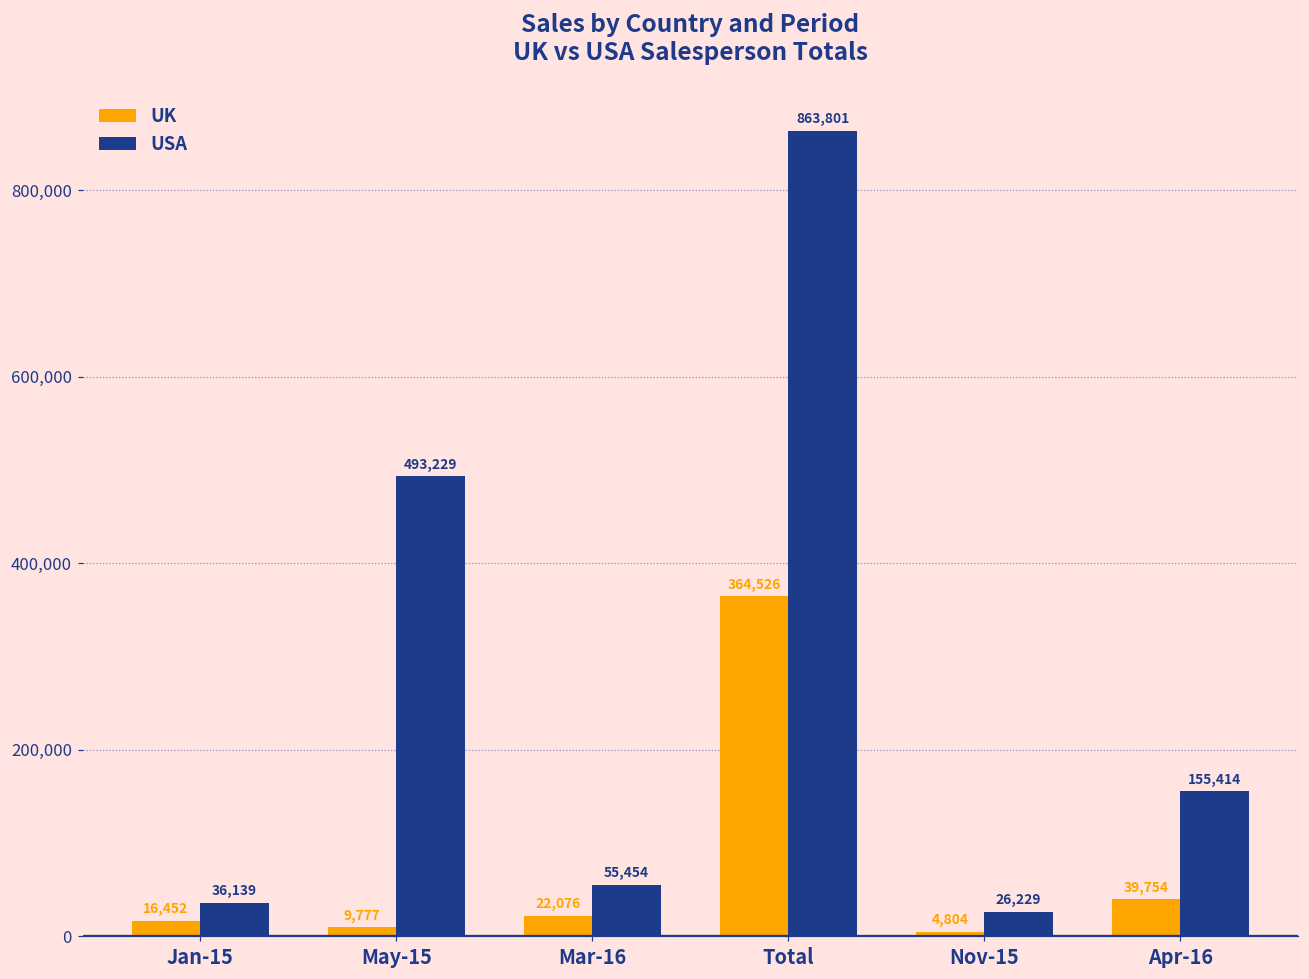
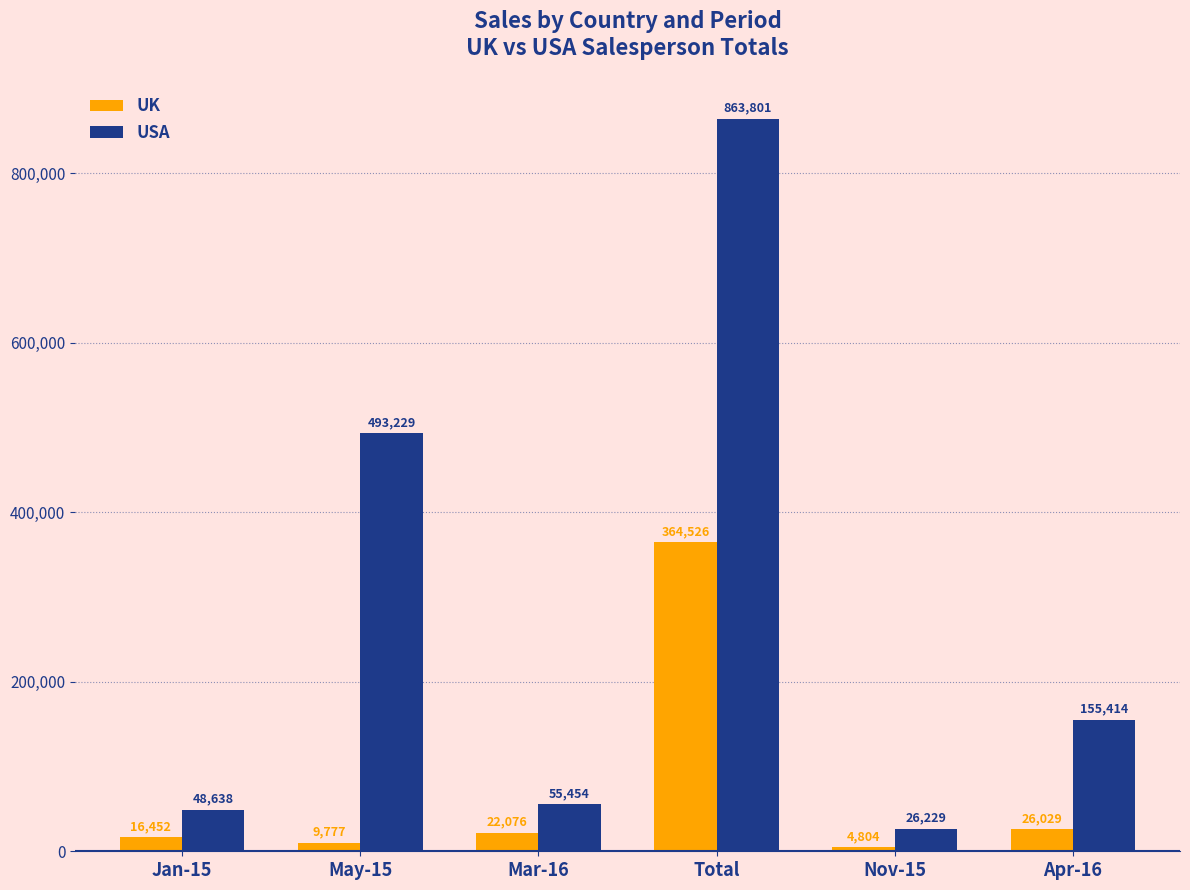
USA, Jan-15: 36,139 -> 48,638
UK, Apr-16: 39,754 -> 26,029
